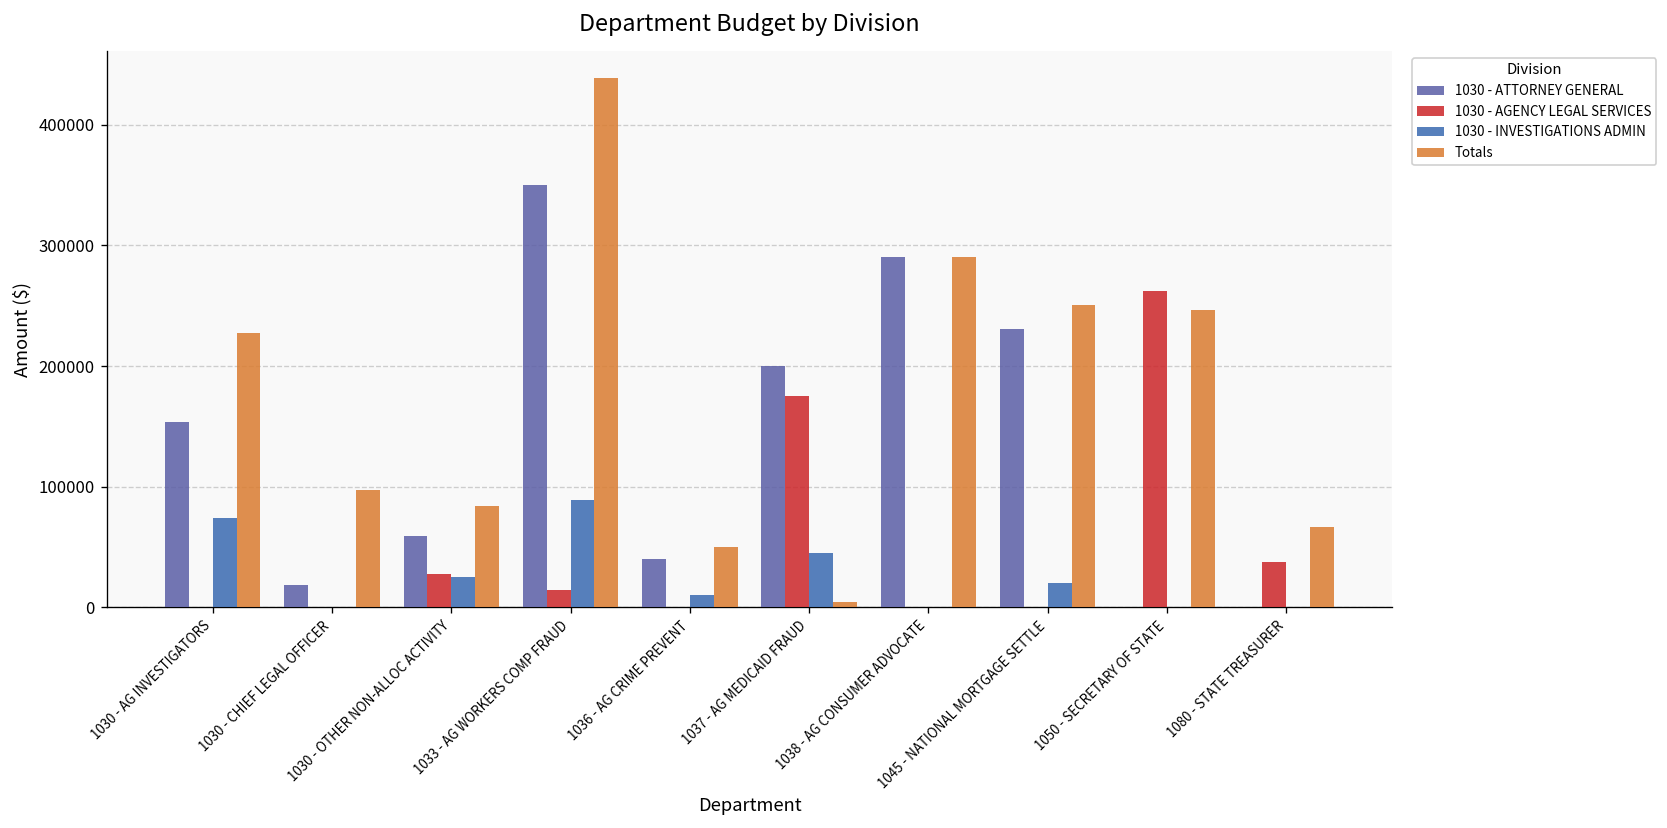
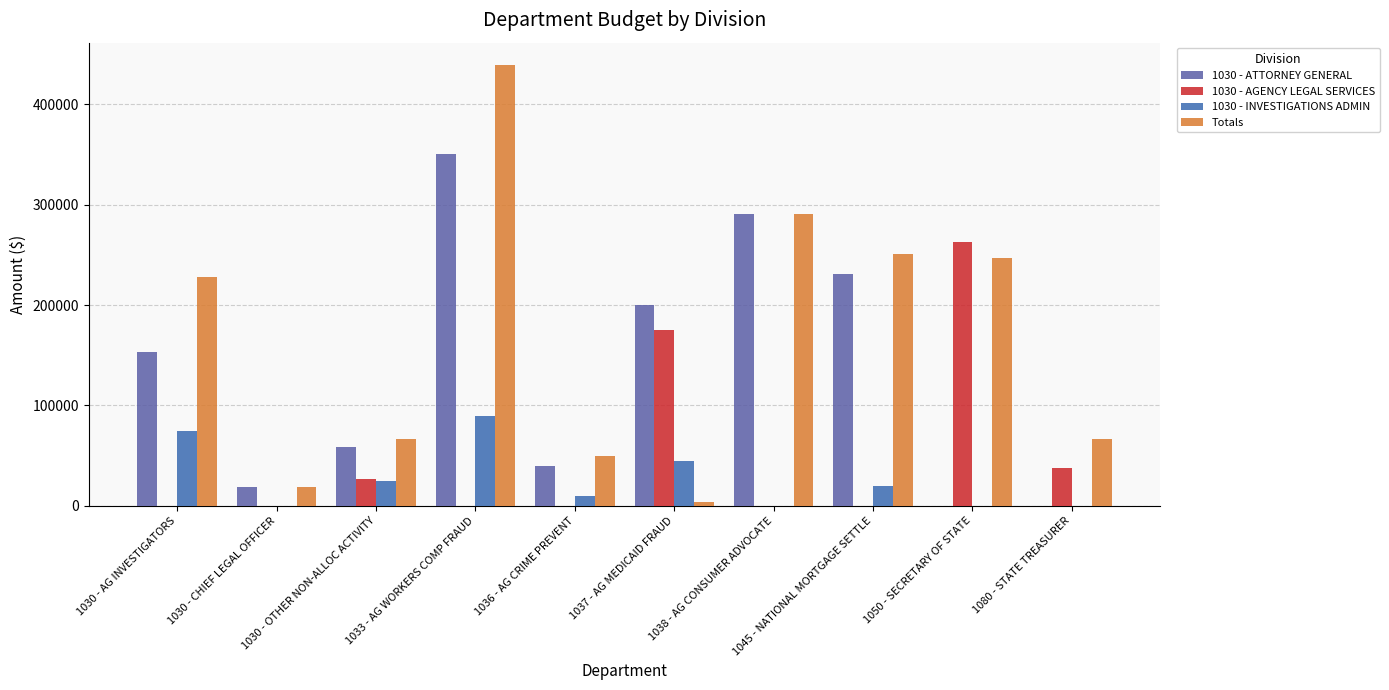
Totals, 1030 - CHIEF LEGAL OFFICER: 97000 -> 19000
Totals, 1030 - OTHER NON-ALLOC ACTIVITY: 84000 -> 67000
1030 - AGENCY LEGAL SERVICES, 1033 - AG WORKERS COMP FRAUD: 14000 -> 0
